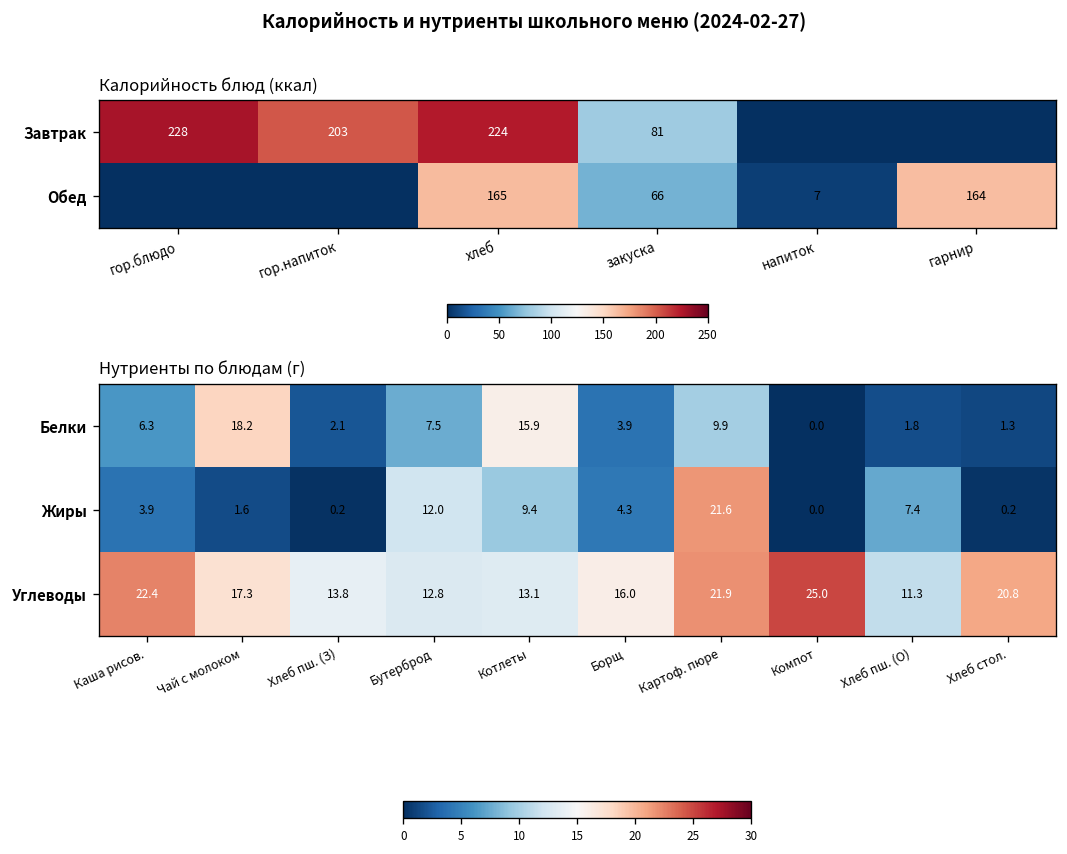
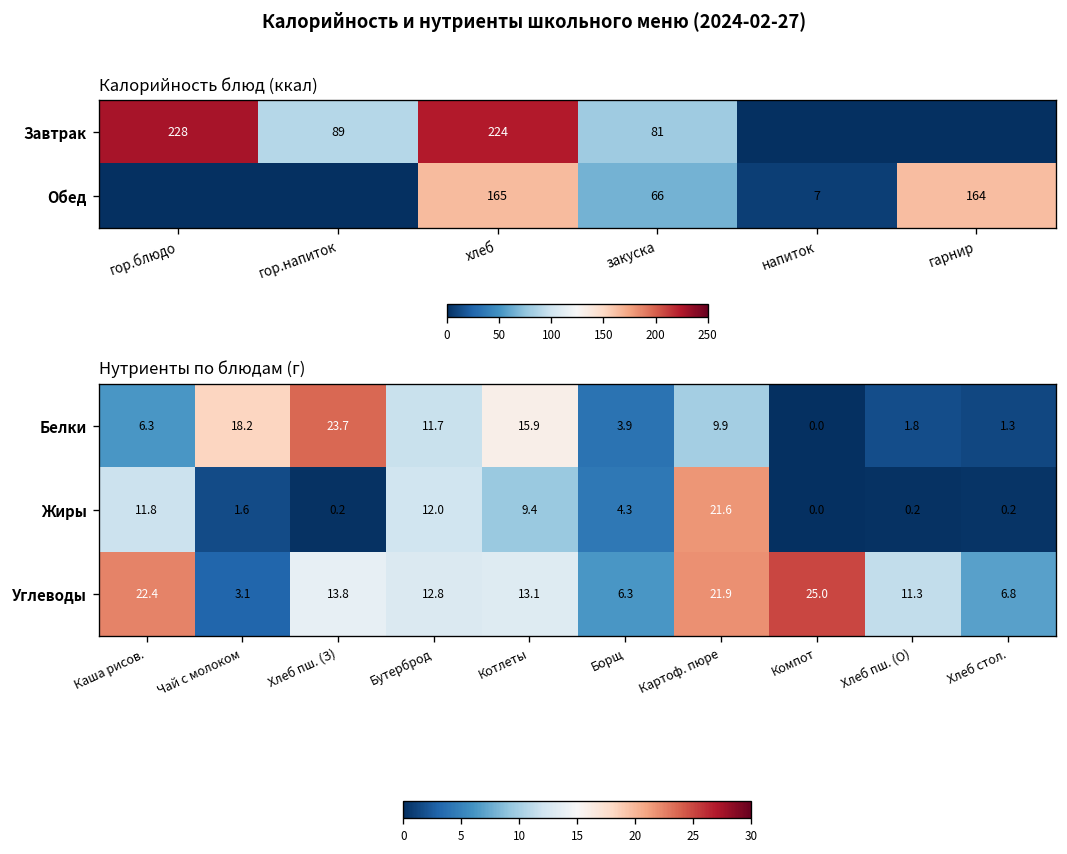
Калорийность блюд (ккал), Завтрак, гор.напиток: 203 -> 89
Нутриенты по блюдам (г), Белки, Хлеб пш. (З): 2.1 -> 23.7
Нутриенты по блюдам (г), Белки, Бутерброд: 7.5 -> 11.7
Нутриенты по блюдам (г), Жиры, Каша рисов.: 3.9 -> 11.8
Нутриенты по блюдам (г), Жиры, Хлеб пш. (О): 7.4 -> 0.2
Нутриенты по блюдам (г), Углеводы, Чай с молоком: 17.3 -> 3.1
Нутриенты по блюдам (г), Углеводы, Борщ: 16.0 -> 6.3
Нутриенты по блюдам (г), Углеводы, Хлеб стол.: 20.8 -> 6.8
